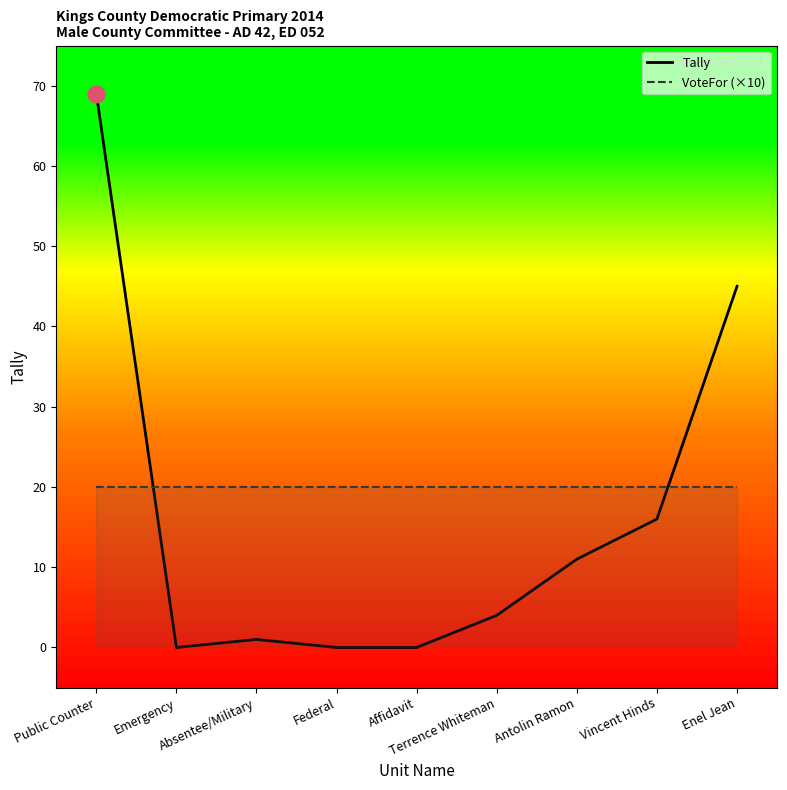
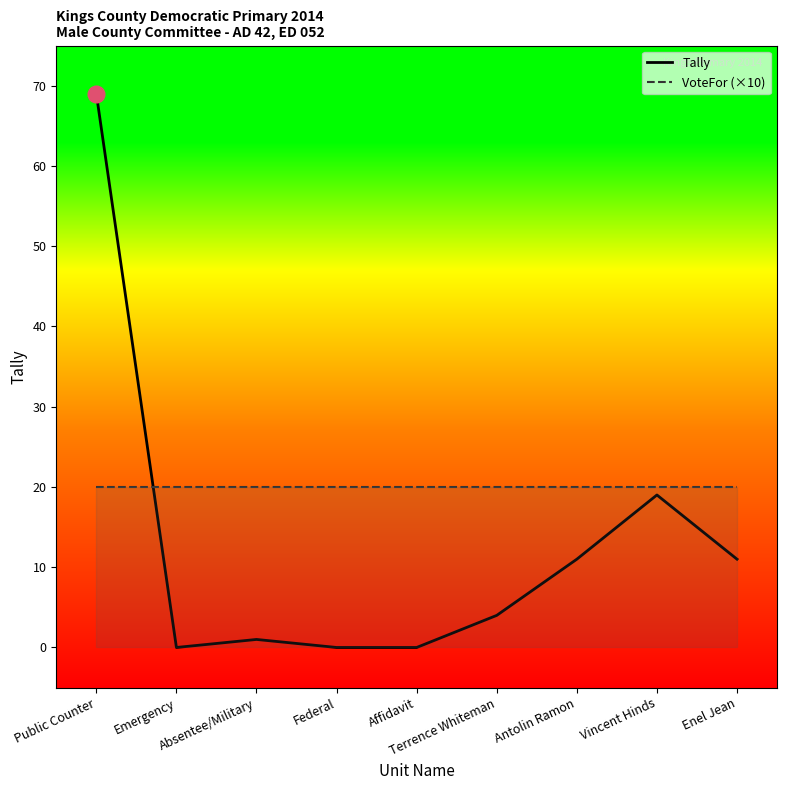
Tally, Vincent Hinds: 16 -> 19
Tally, Enel Jean: 45 -> 11
